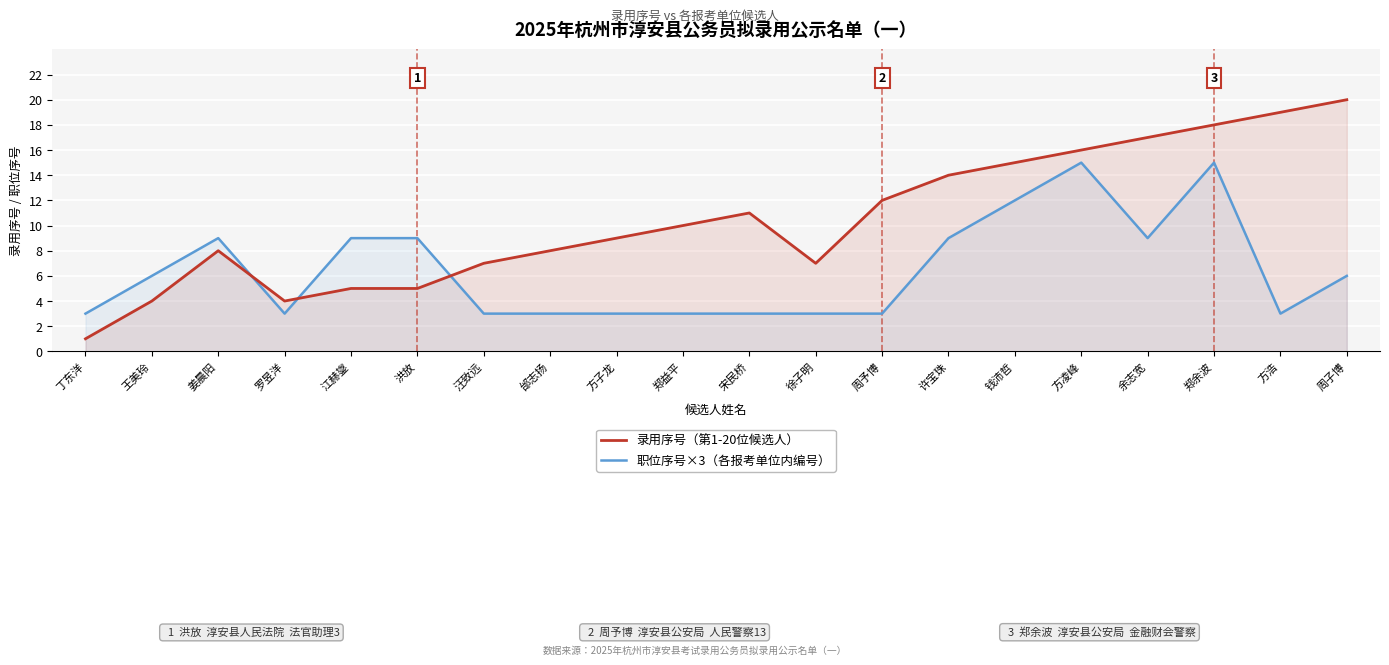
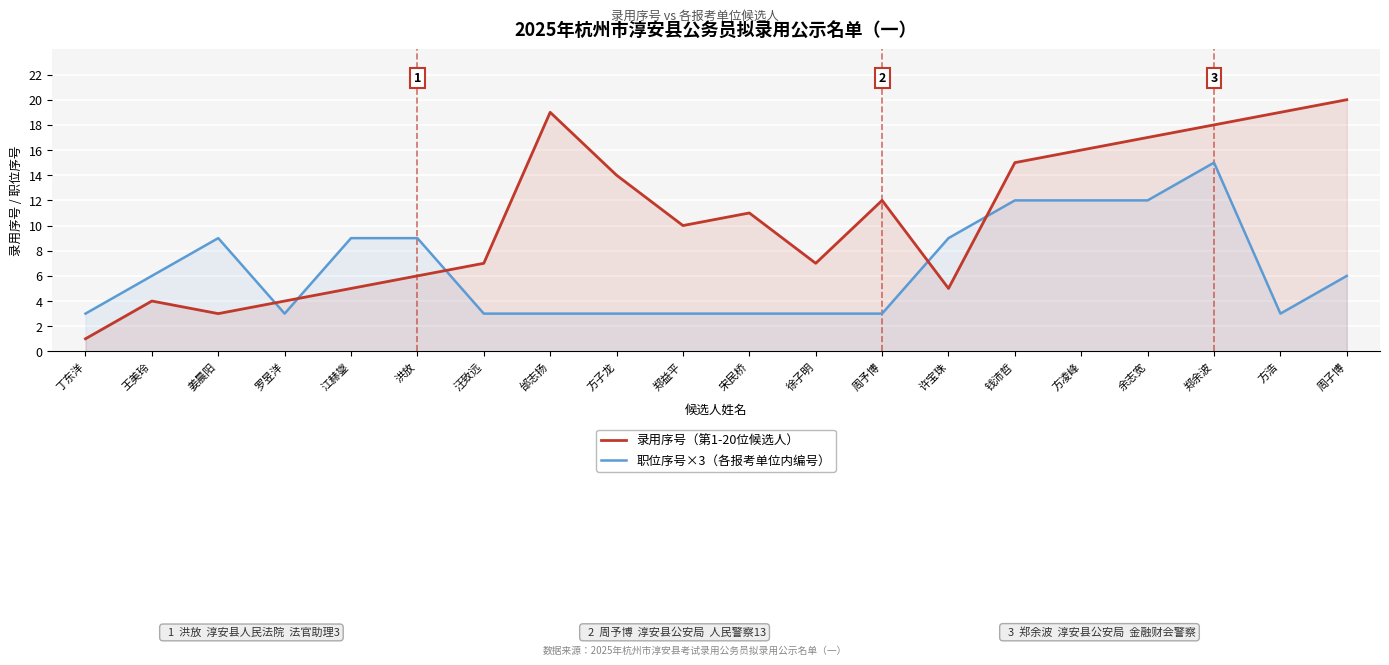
录用序号（第1-20位候选人）, 姜晨阳: 8 -> 3
录用序号（第1-20位候选人）, 洪放: 5 -> 6
录用序号（第1-20位候选人）, 邰志扬: 8 -> 19
录用序号（第1-20位候选人）, 方子龙: 9 -> 14
录用序号（第1-20位候选人）, 许宝珠: 14 -> 5
职位序号×3（各报考单位内编号）, 方凌峰: 15.0 -> 12.0
职位序号×3（各报考单位内编号）, 余志宽: 9.0 -> 12.0
